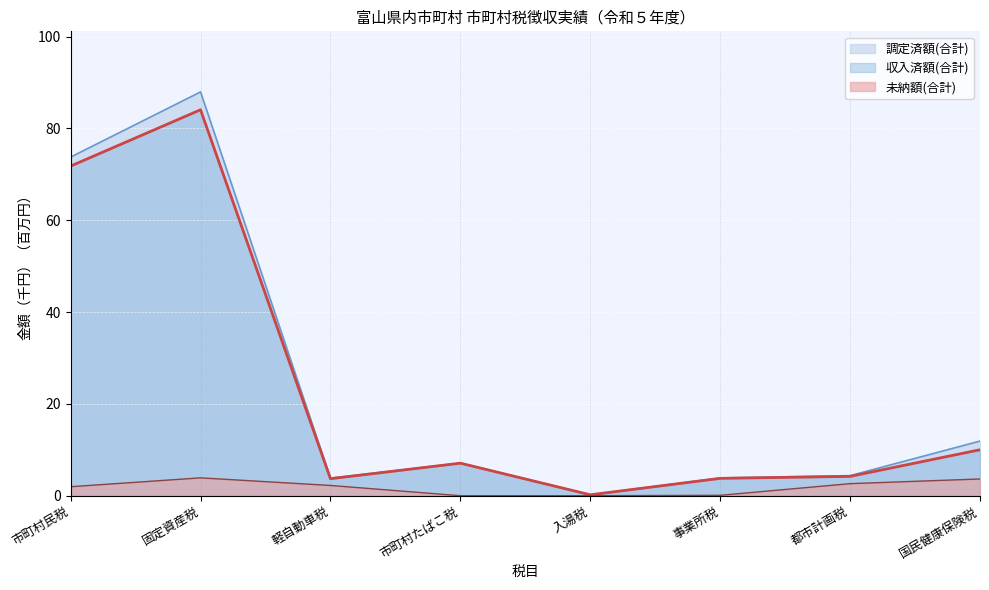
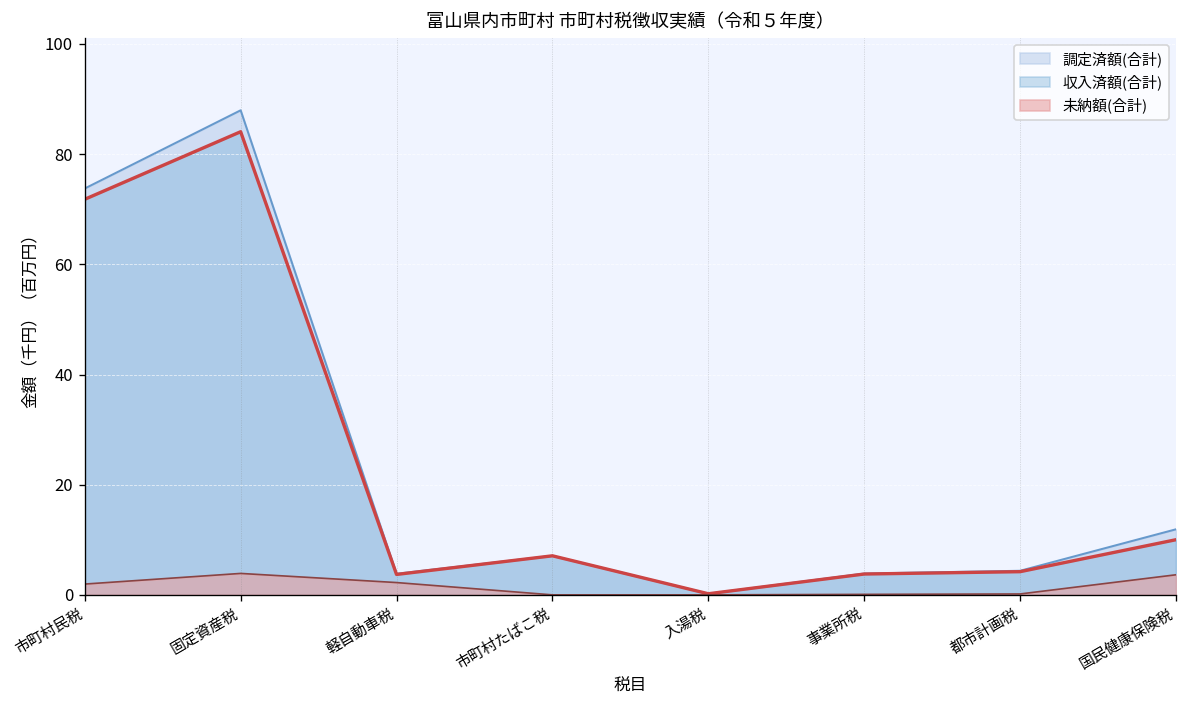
未納額(合計), 都市計画税: 3 -> 0
